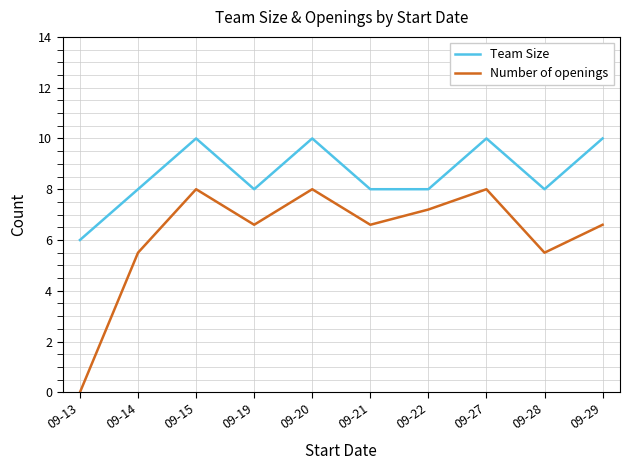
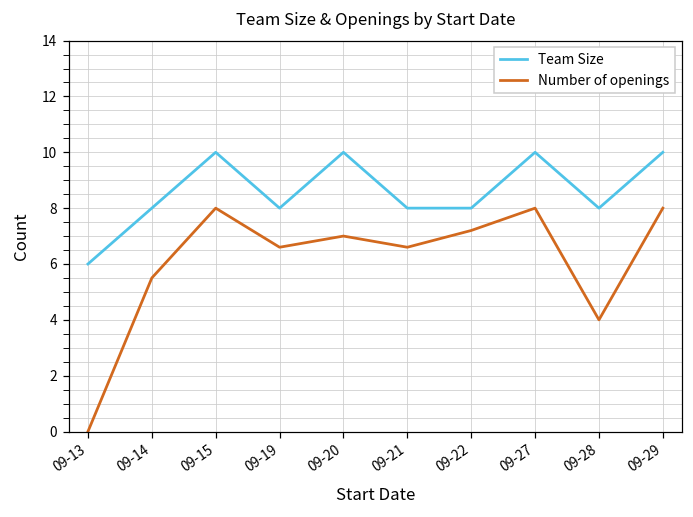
Number of openings, 09-20: 8 -> 7
Number of openings, 09-28: 5.5 -> 4.0
Number of openings, 09-29: 6.6 -> 8.0
